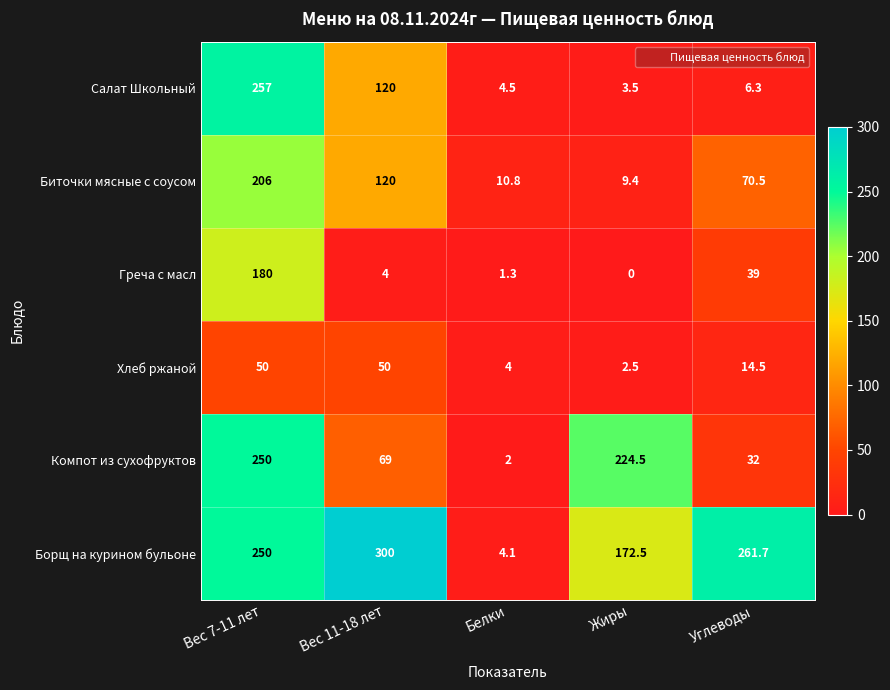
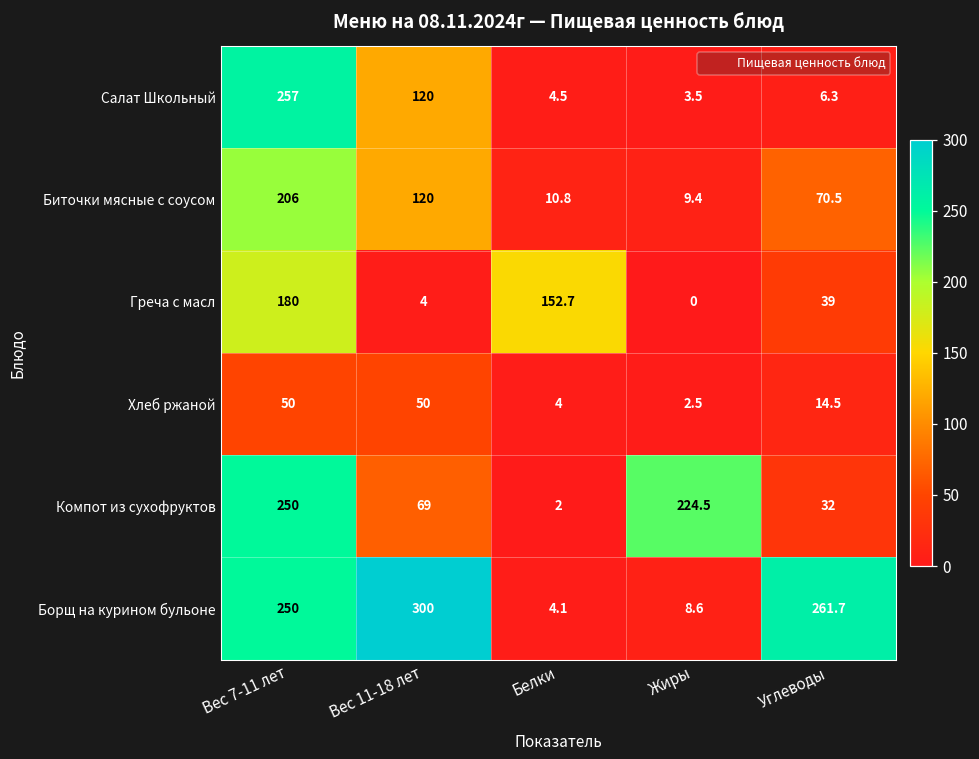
Греча с масл, Белки: 1.3 -> 152.7
Борщ на курином бульоне, Жиры: 172.5 -> 8.6
